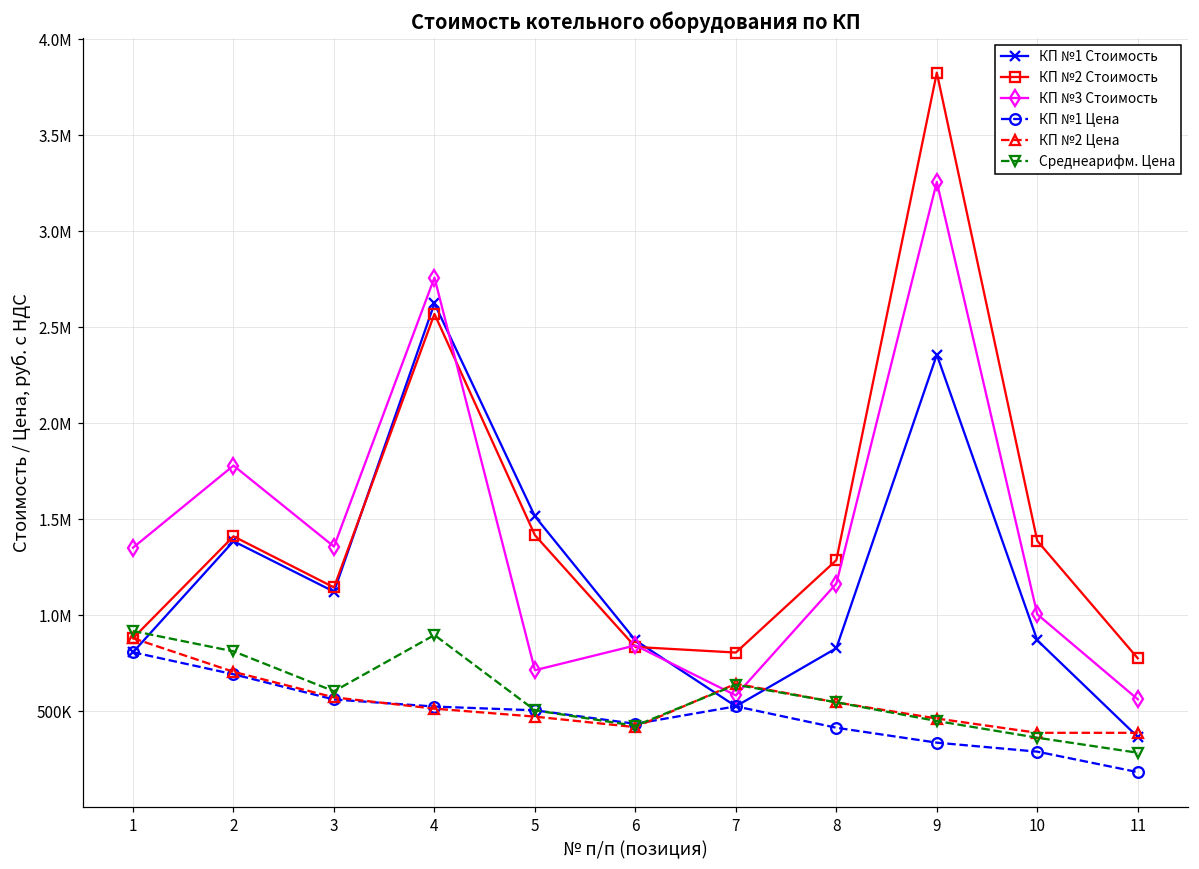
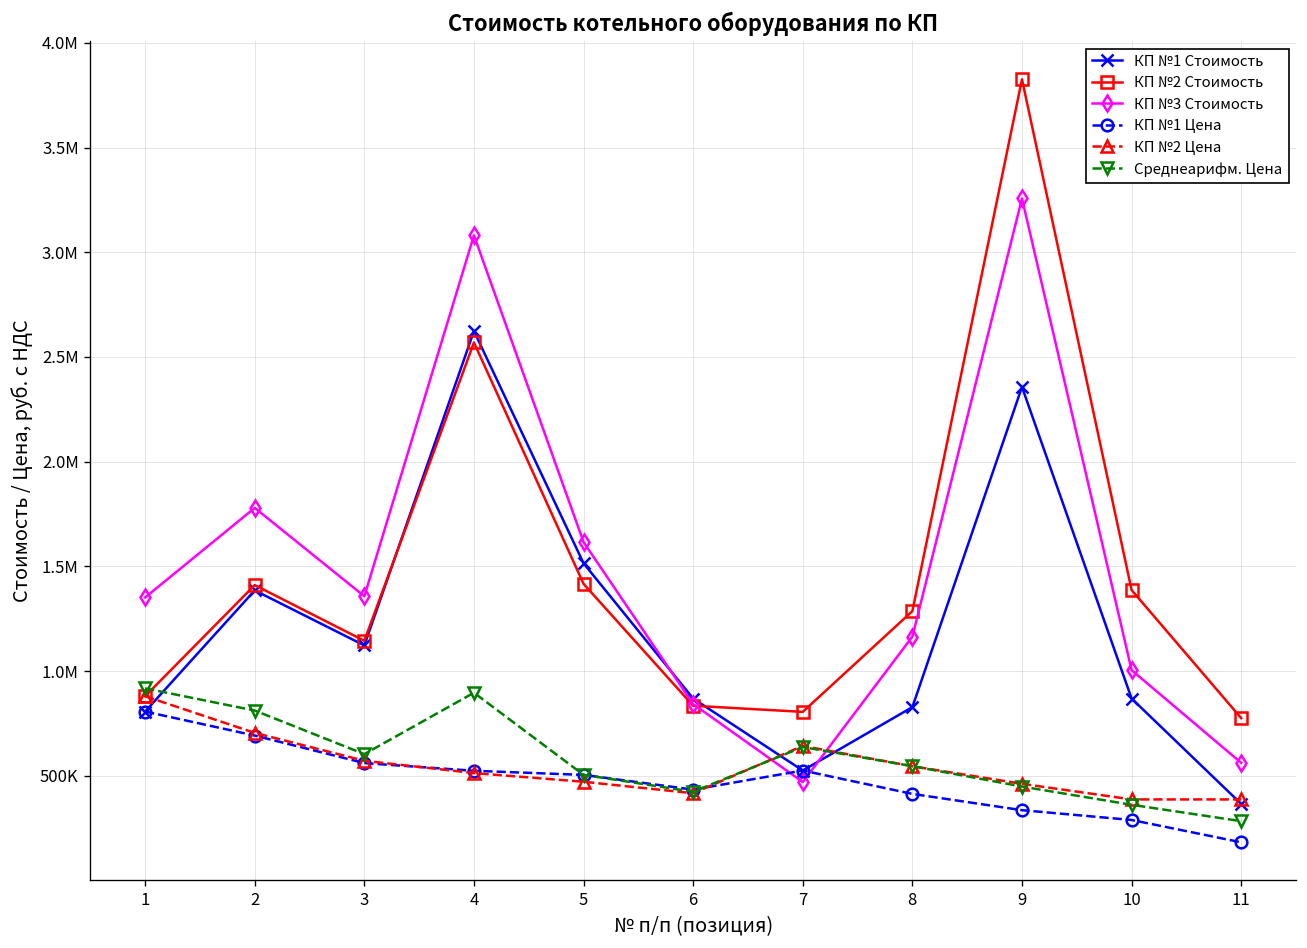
КП №3 Стоимость, 4: 2760000 -> 3080000
КП №3 Стоимость, 5: 710000 -> 1620000
КП №3 Стоимость, 7: 580000 -> 470000
